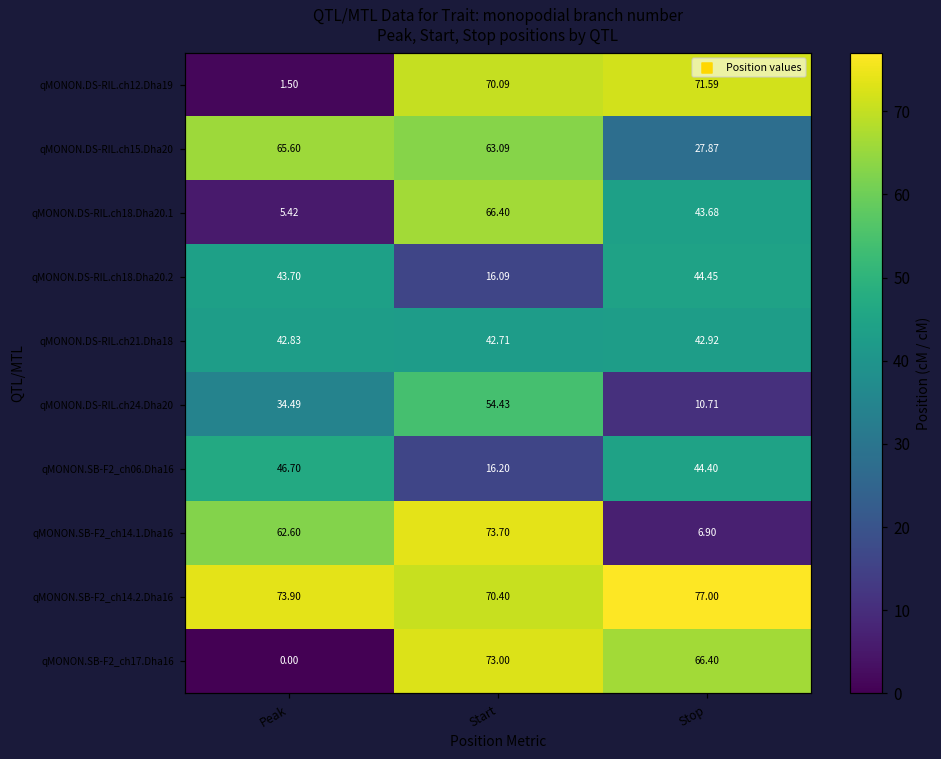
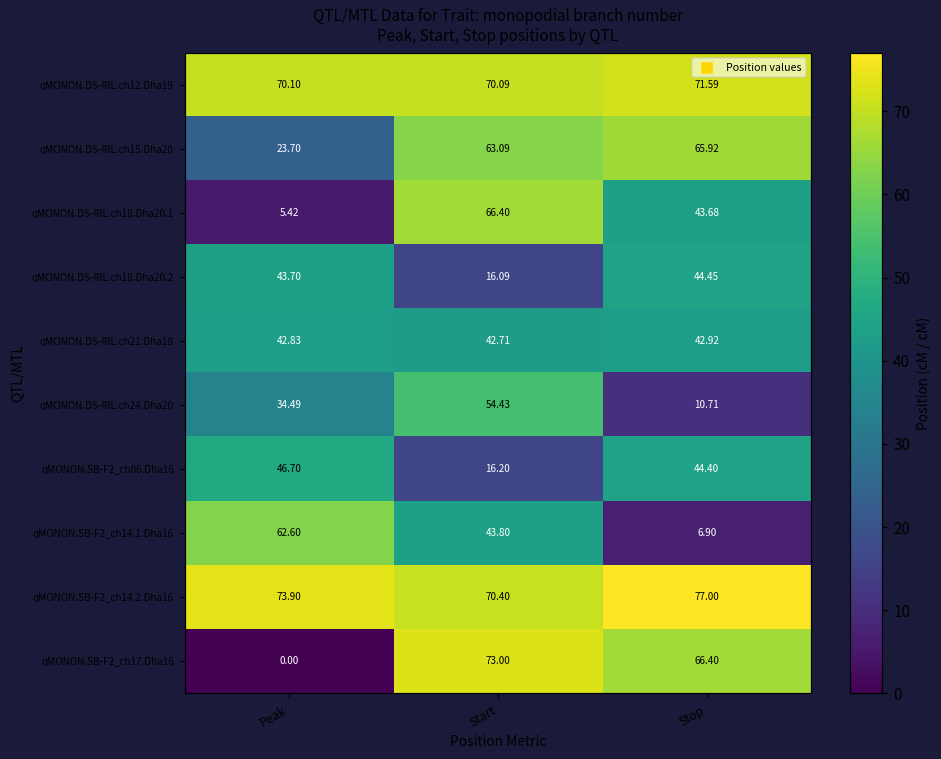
qMONON.DS-RIL.ch12.Dha19, Peak: 1.50 -> 70.10
qMONON.DS-RIL.ch15.Dha20, Peak: 65.60 -> 23.70
qMONON.DS-RIL.ch15.Dha20, Stop: 27.87 -> 65.92
qMONON.SB-F2_ch14.1.Dha16, Start: 73.70 -> 43.80
